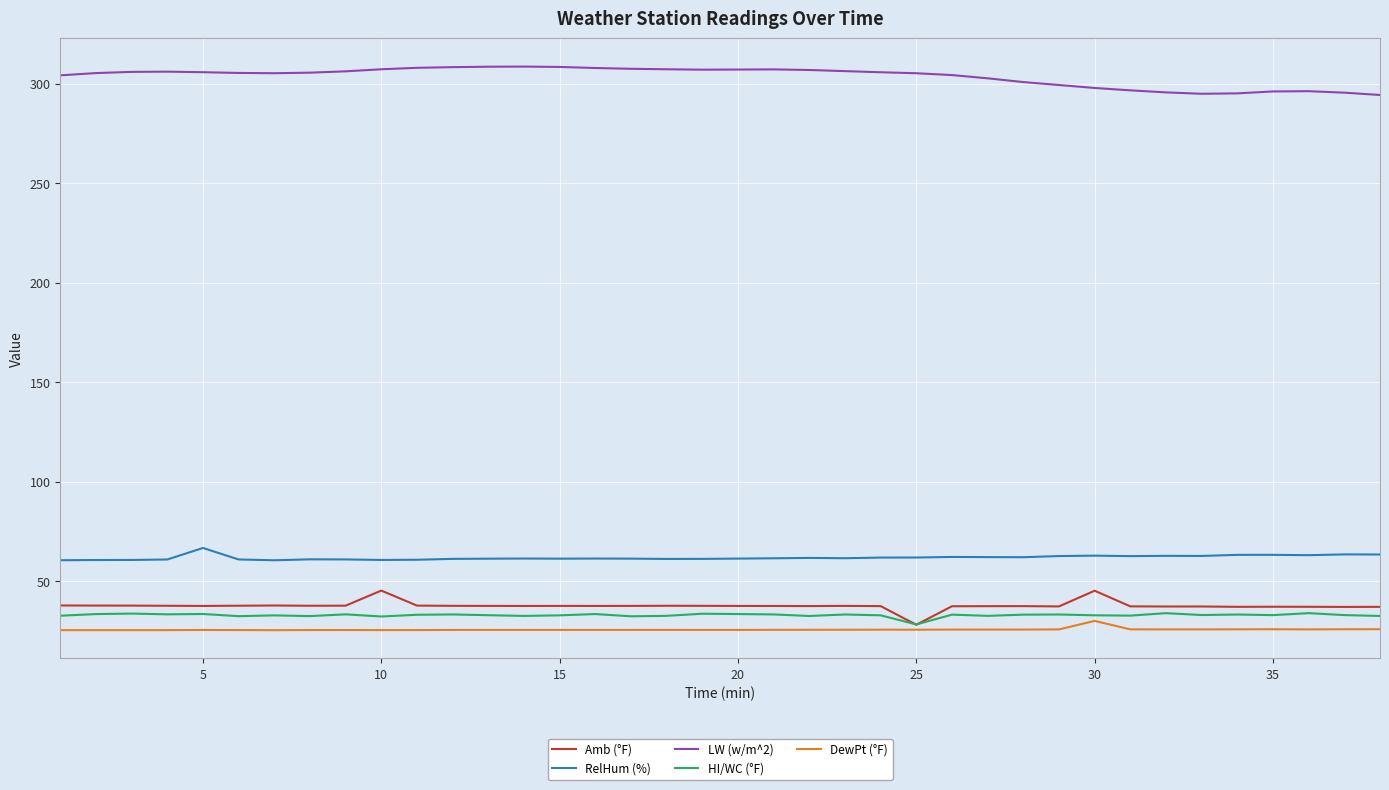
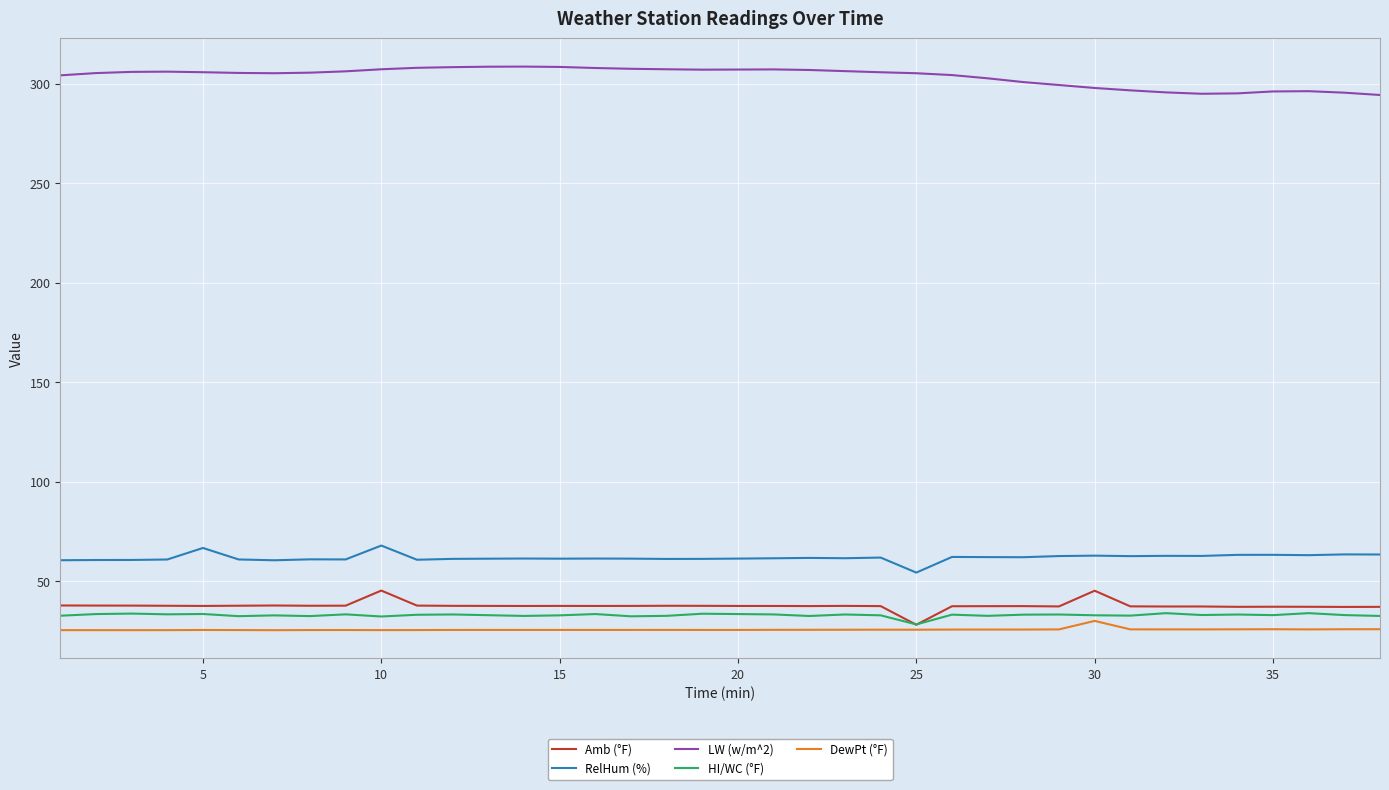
RelHum (%), 10: 61 -> 68
RelHum (%), 25: 62 -> 54
